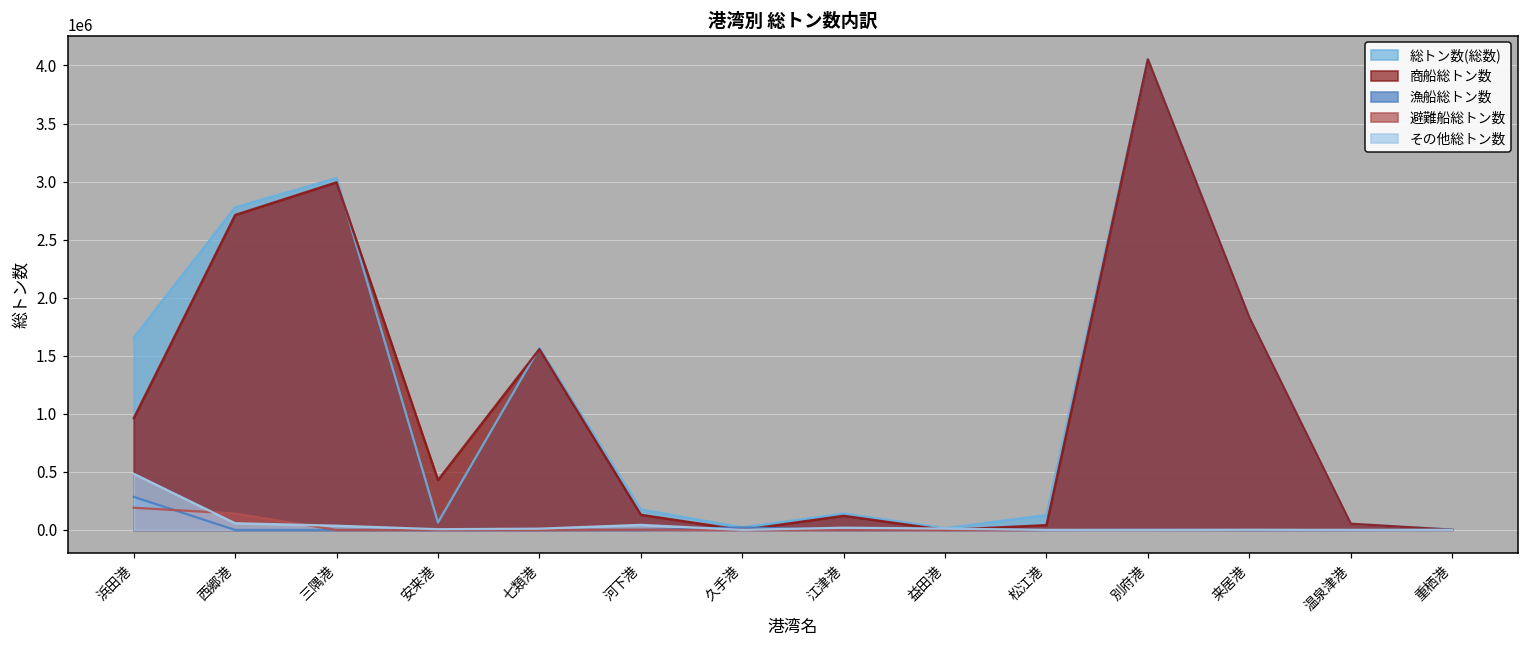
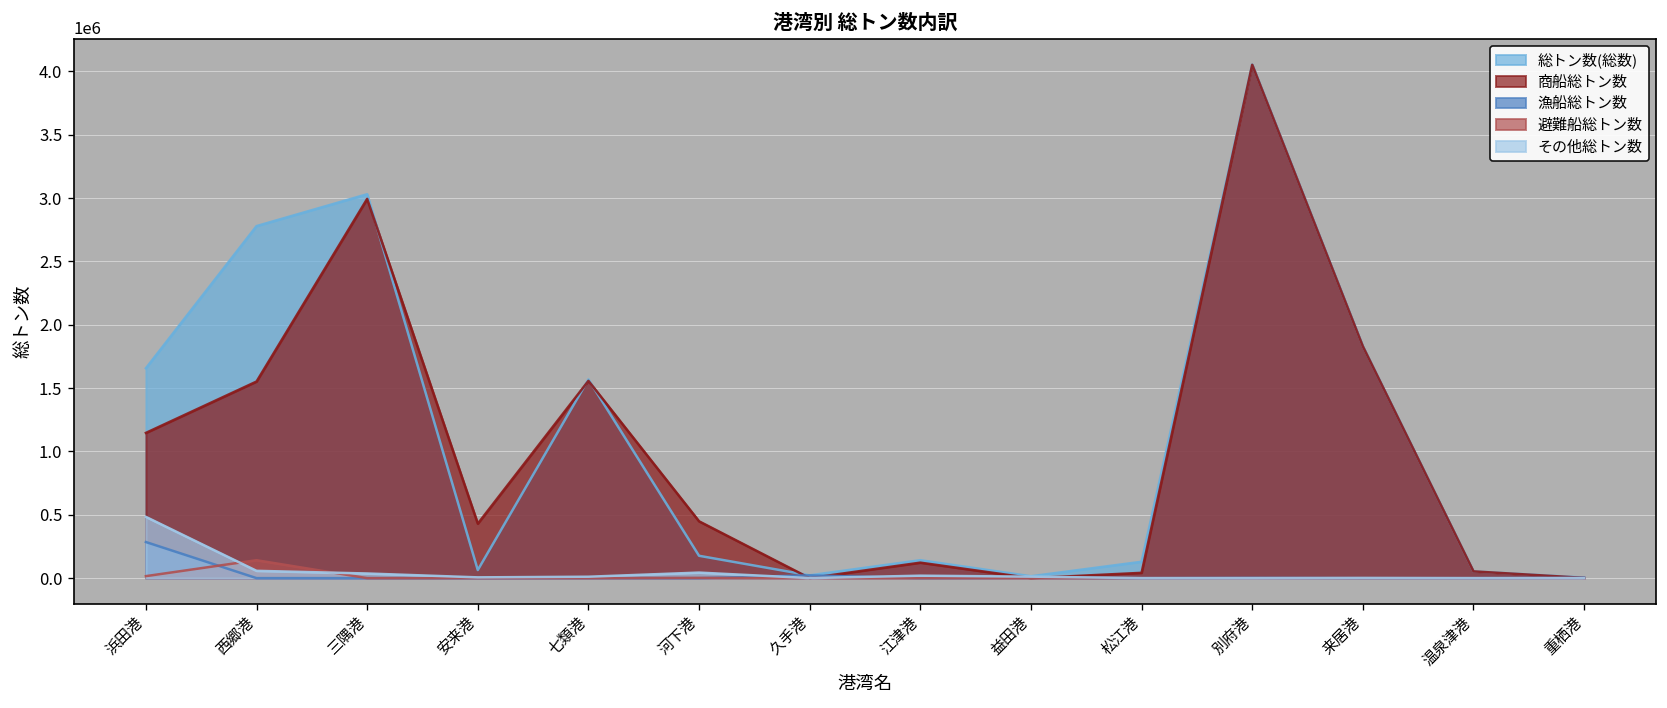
商船総トン数, 浜田港: 960000 -> 1150000
避難船総トン数, 浜田港: 190000 -> 20000
商船総トン数, 西郷港: 2710000 -> 1550000
商船総トン数, 河下港: 130000 -> 450000
